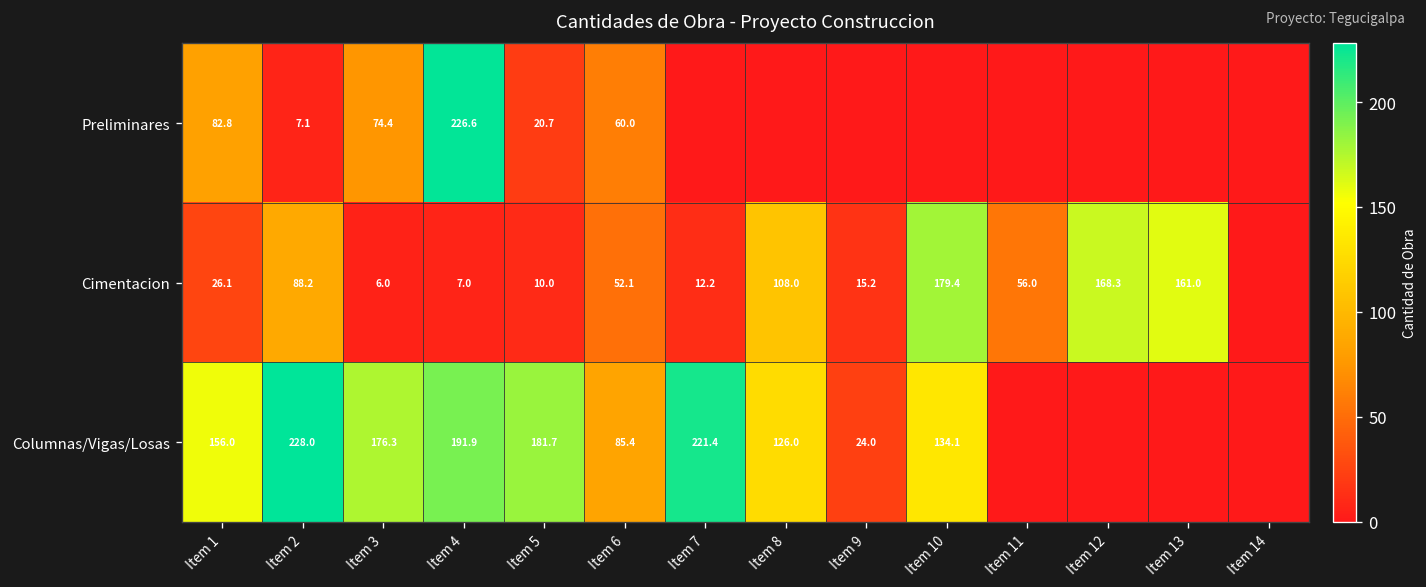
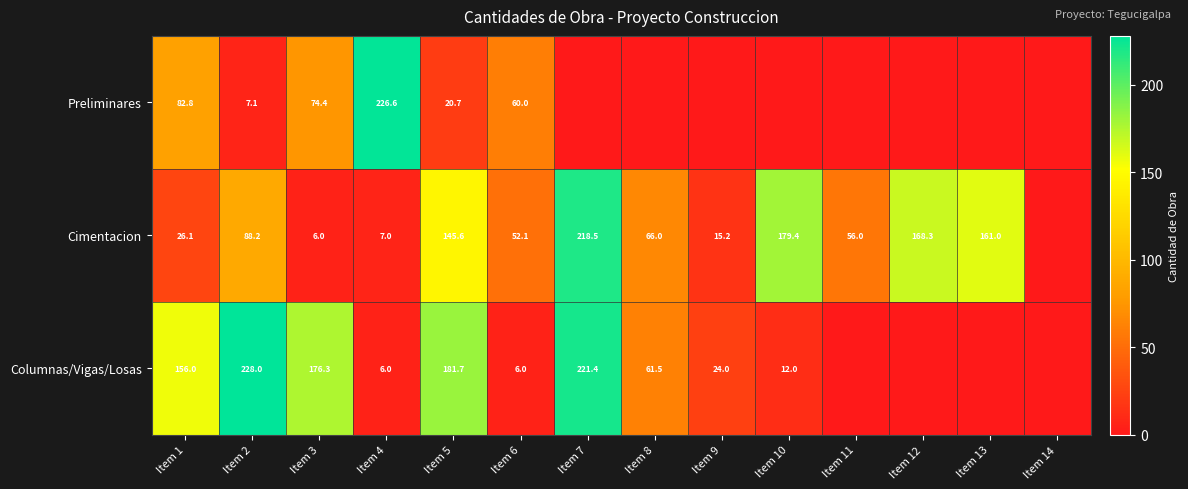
Cimentacion, Item 5: 10.0 -> 145.6
Cimentacion, Item 7: 12.2 -> 218.5
Cimentacion, Item 8: 108.0 -> 66.0
Columnas/Vigas/Losas, Item 4: 191.9 -> 6.0
Columnas/Vigas/Losas, Item 6: 85.4 -> 6.0
Columnas/Vigas/Losas, Item 8: 126.0 -> 61.5
Columnas/Vigas/Losas, Item 10: 134.1 -> 12.0
